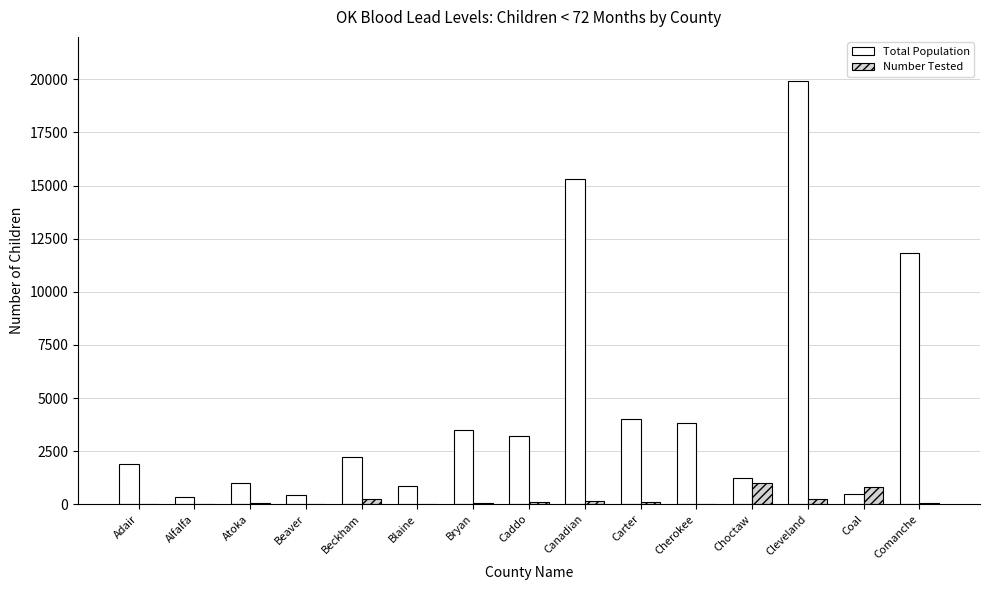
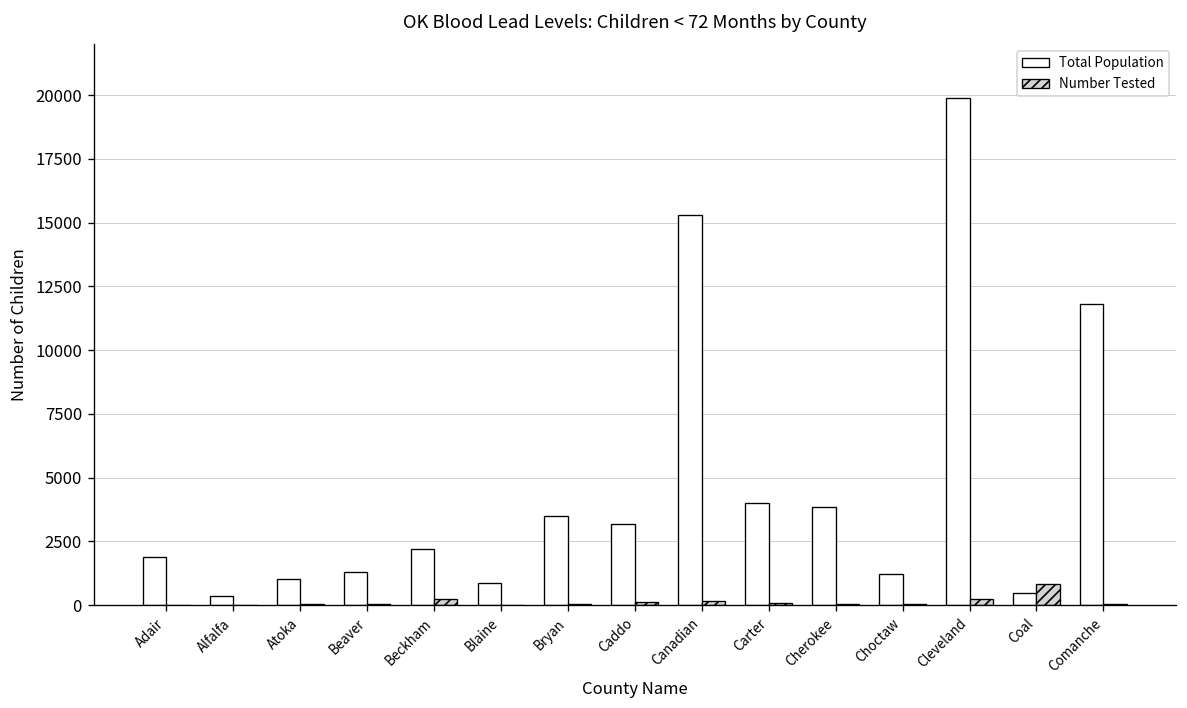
Total Population, Beaver: 400 -> 1300
Number Tested, Choctaw: 1000 -> 0
